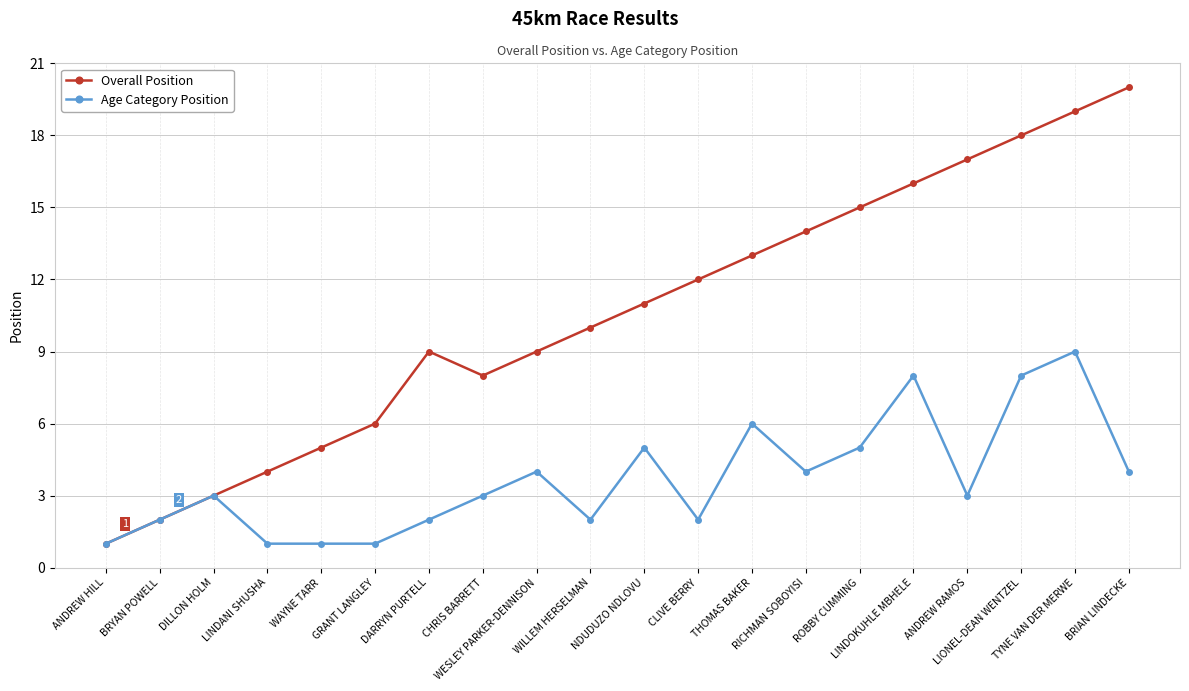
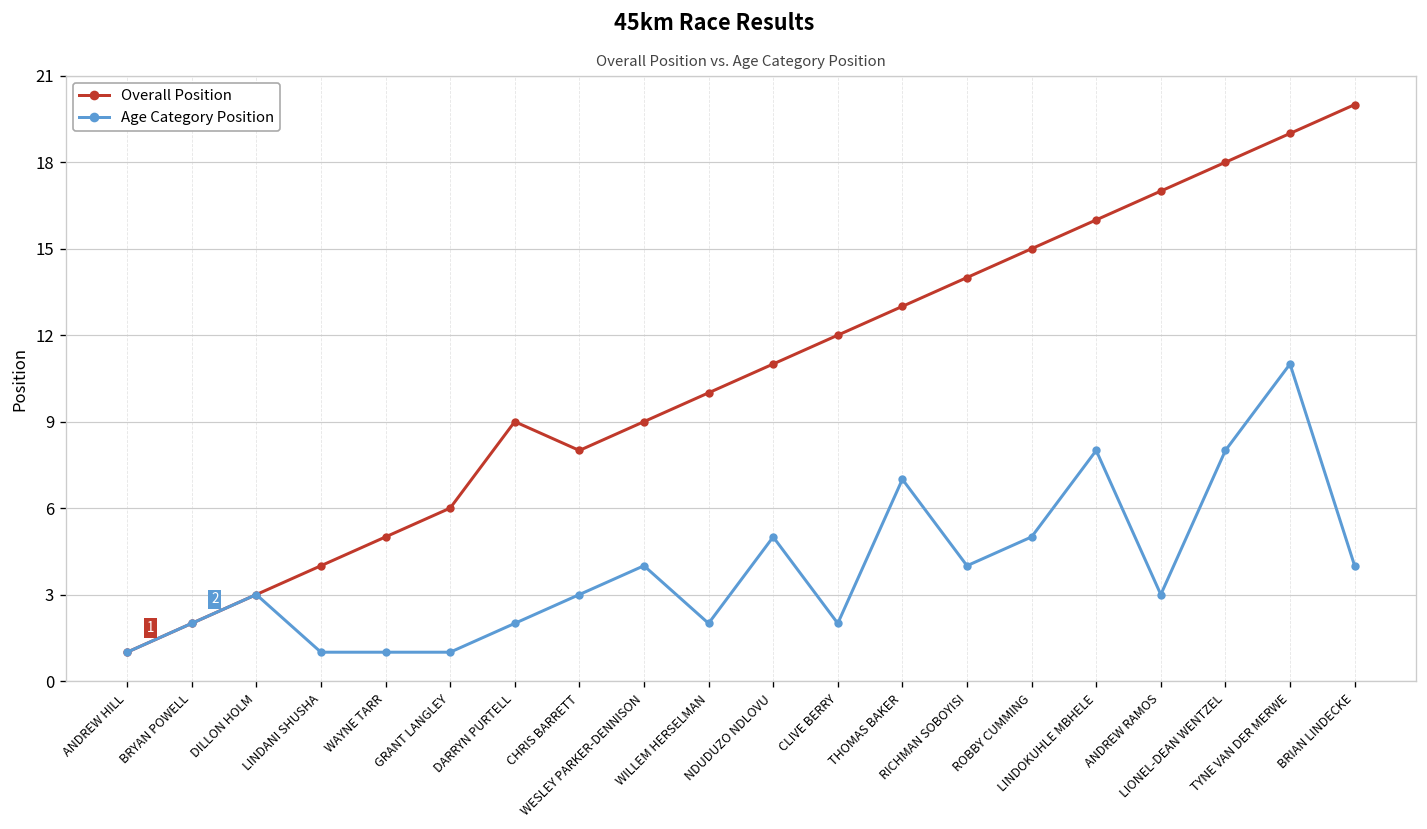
Age Category Position, THOMAS BAKER: 6 -> 7
Age Category Position, TYNE VAN DER MERWE: 9 -> 11
